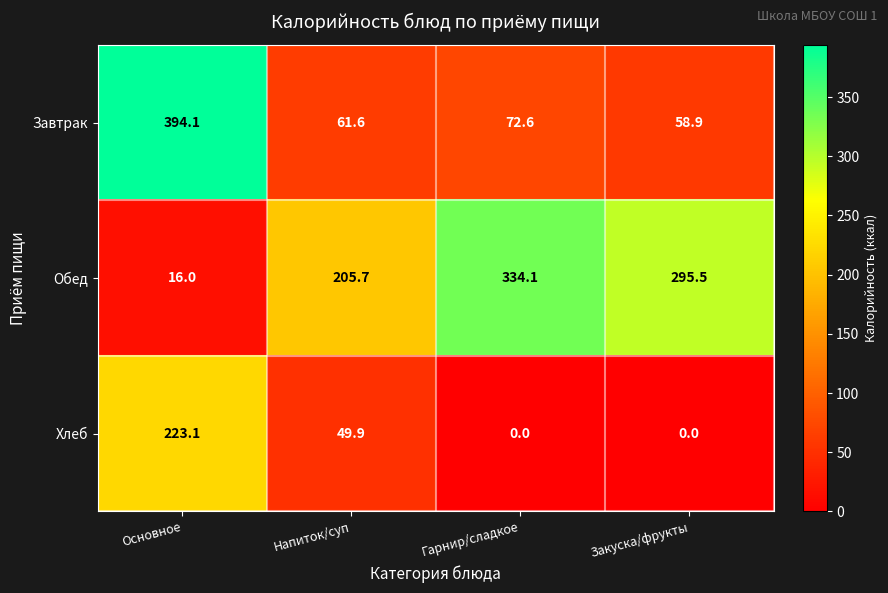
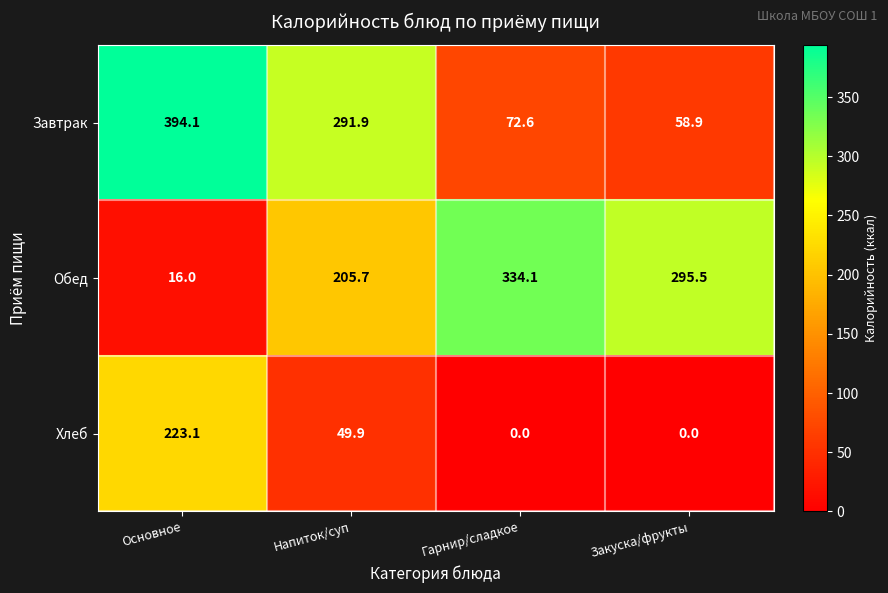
Завтрак, Напиток/суп: 61.6 -> 291.9
